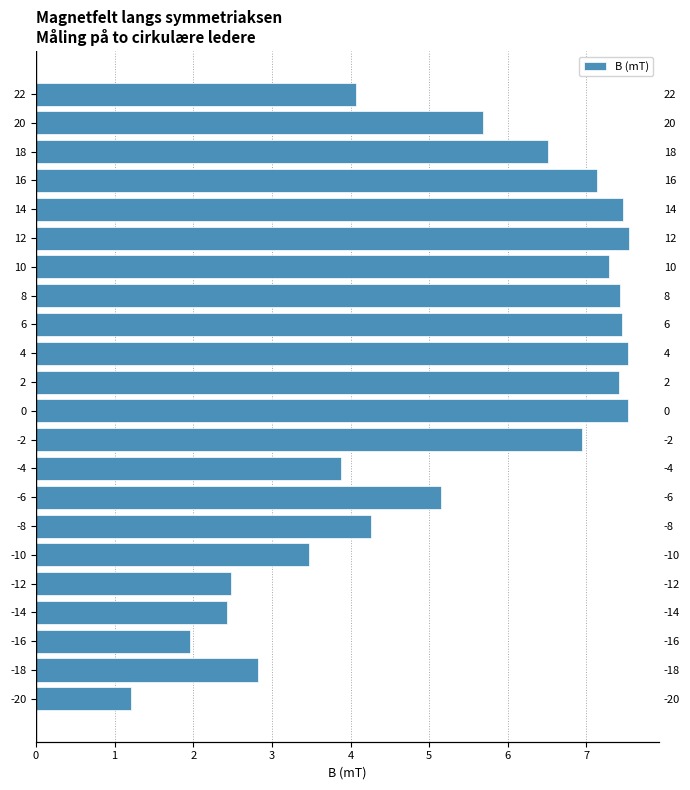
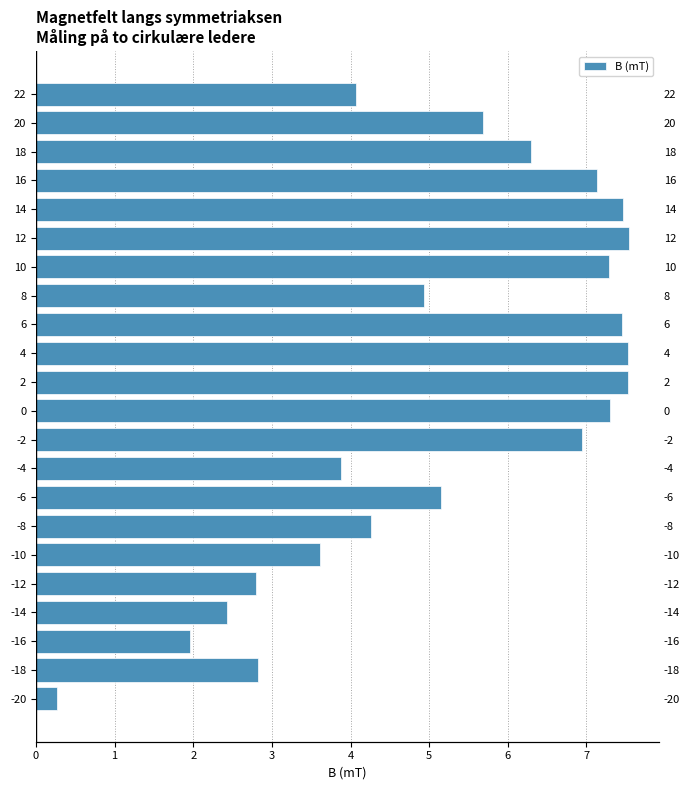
18: 6.5 -> 6.3
8: 7.4 -> 4.9
2: 7.4 -> 7.5
0: 7.5 -> 7.3
-10: 3.5 -> 3.6
-12: 2.5 -> 2.8
-20: 1.2 -> 0.3
